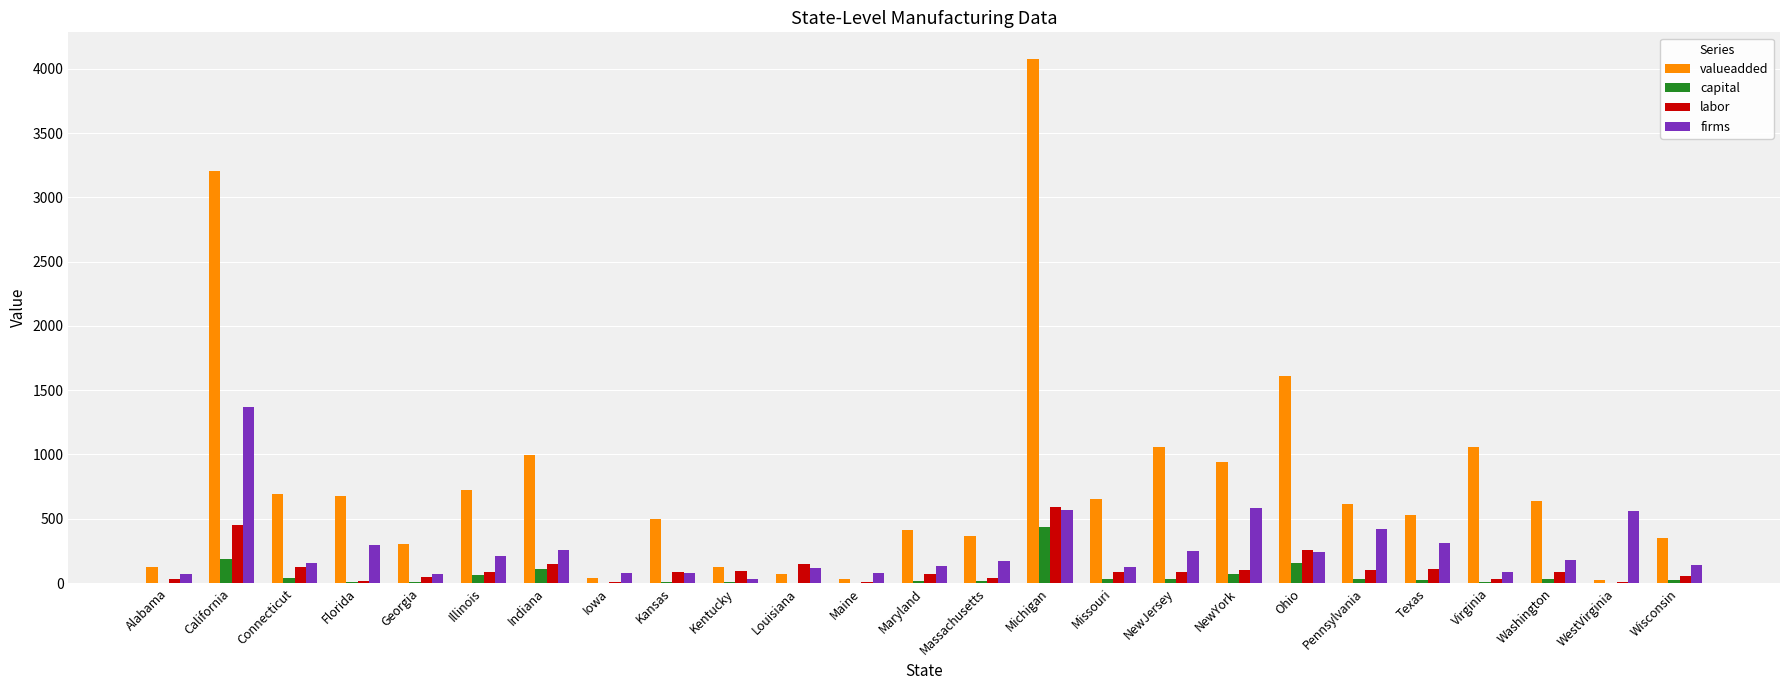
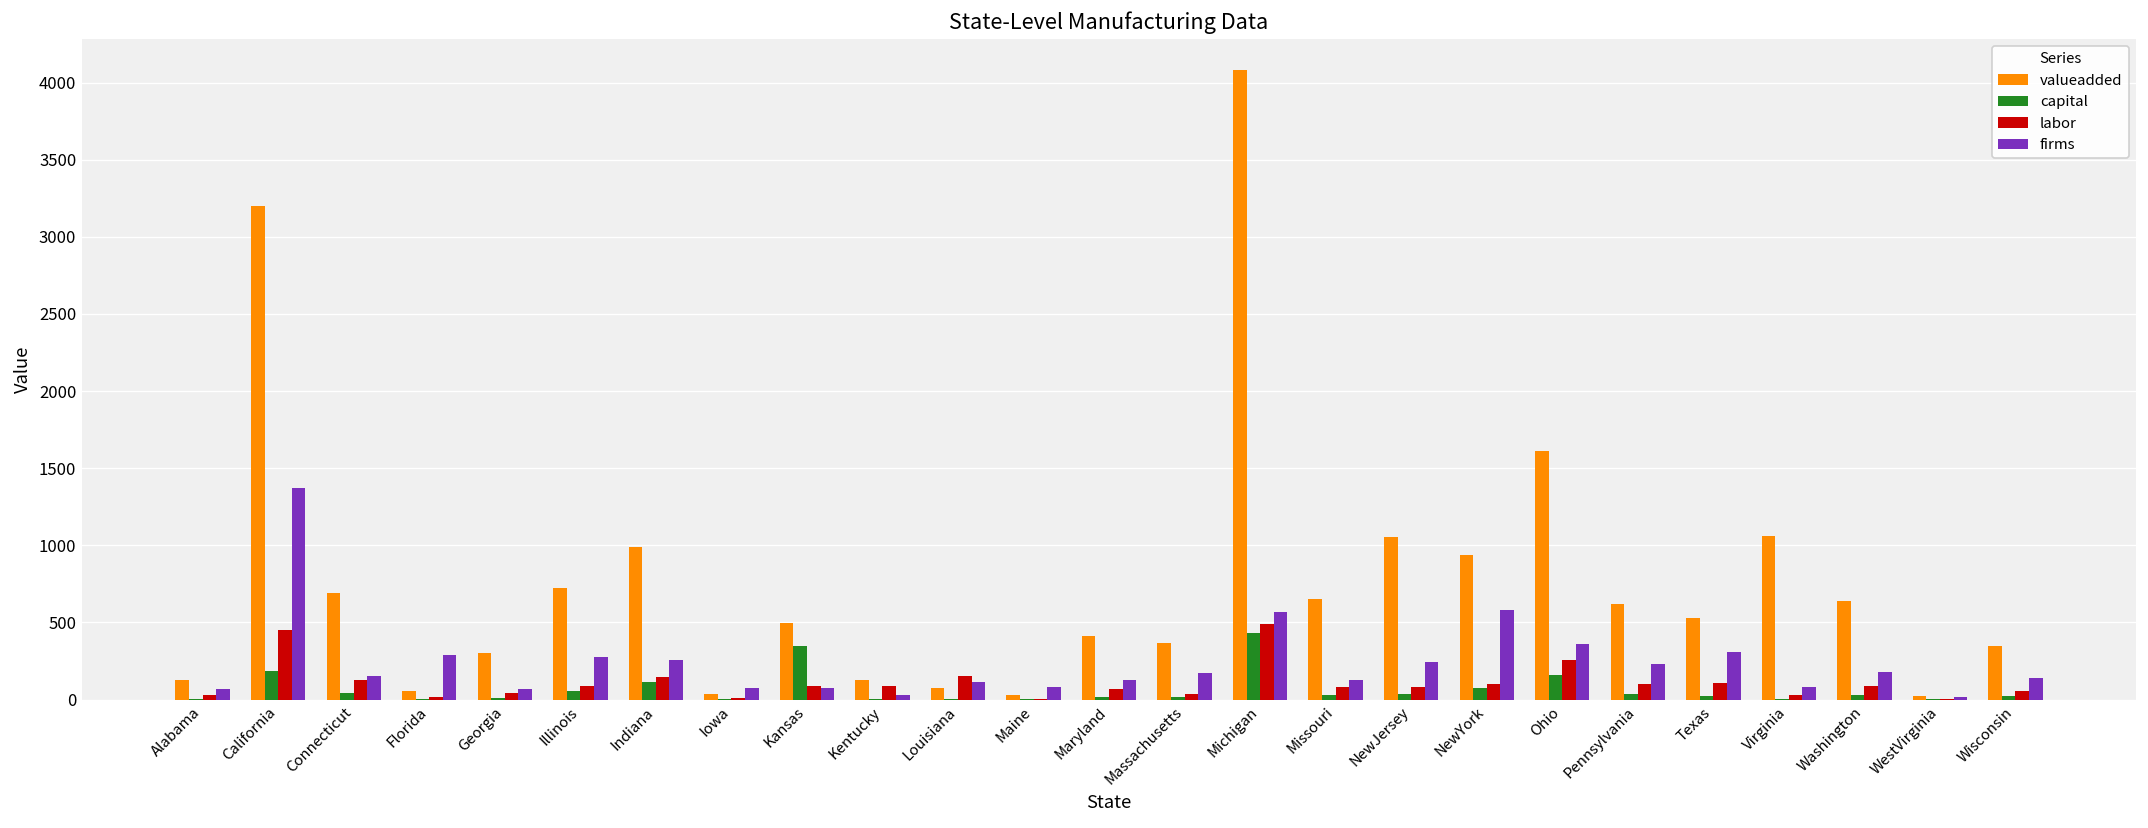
valueadded, Florida: 680 -> 60
firms, Illinois: 210 -> 280
capital, Kansas: 10 -> 350
labor, Michigan: 590 -> 490
firms, Ohio: 240 -> 360
firms, Pennsylvania: 420 -> 230
firms, WestVirginia: 560 -> 20
